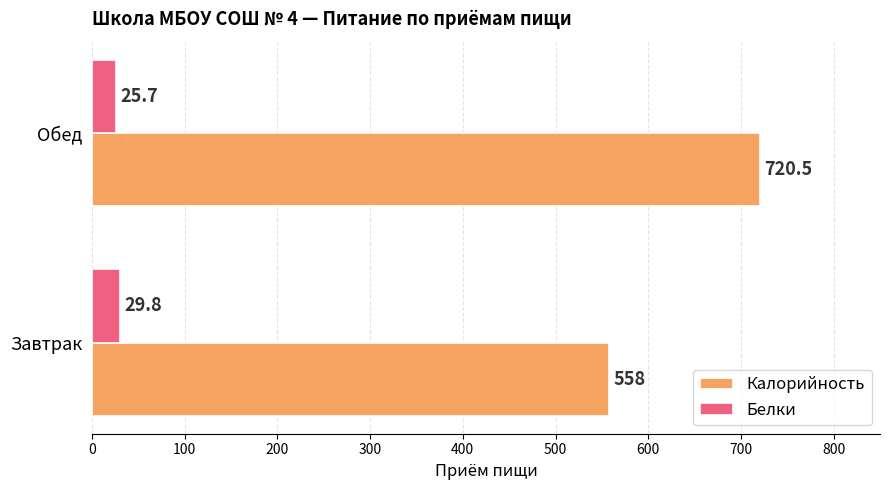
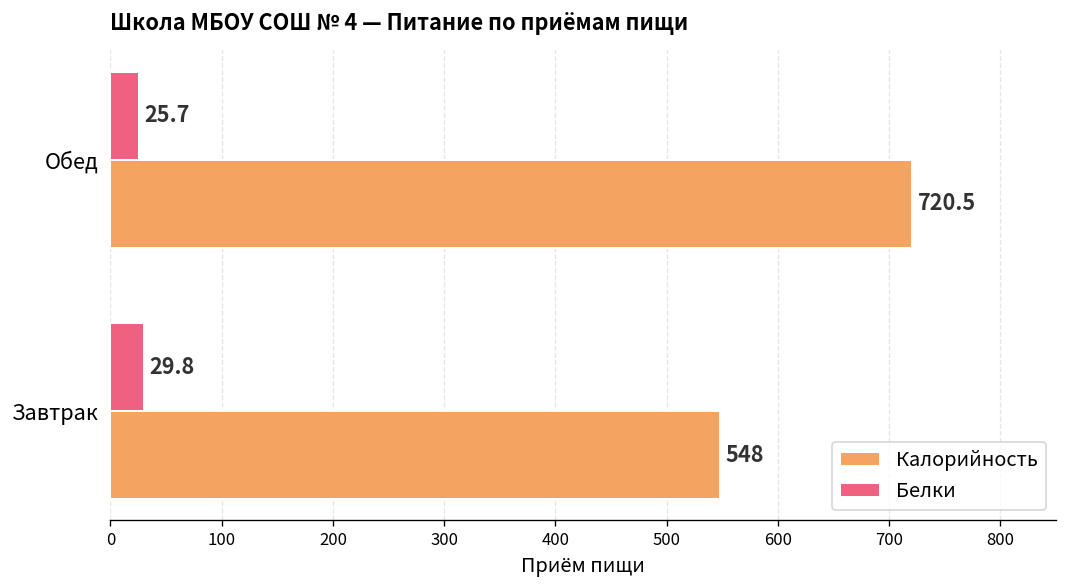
Калорийность, Завтрак: 558 -> 548
